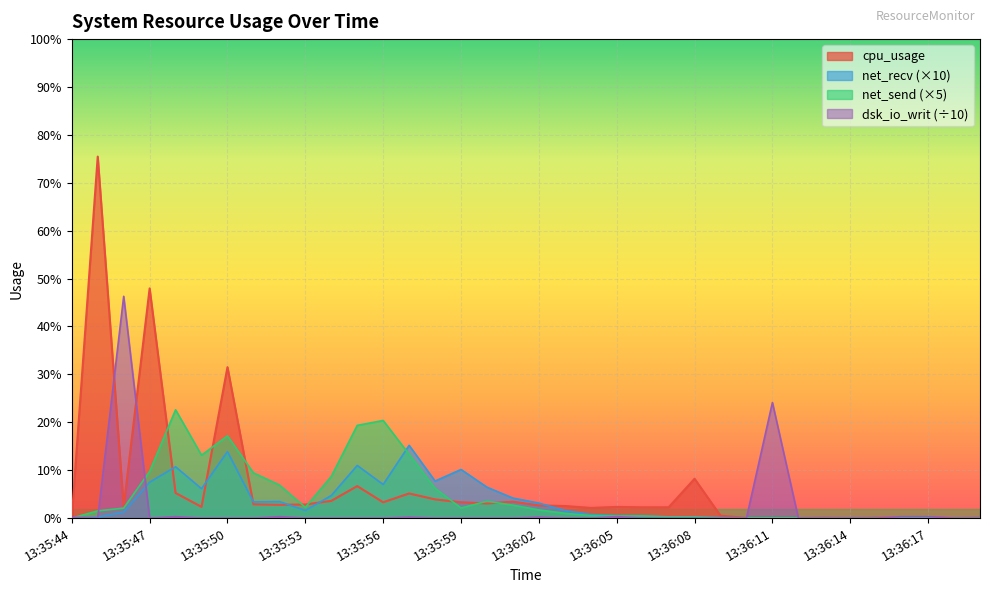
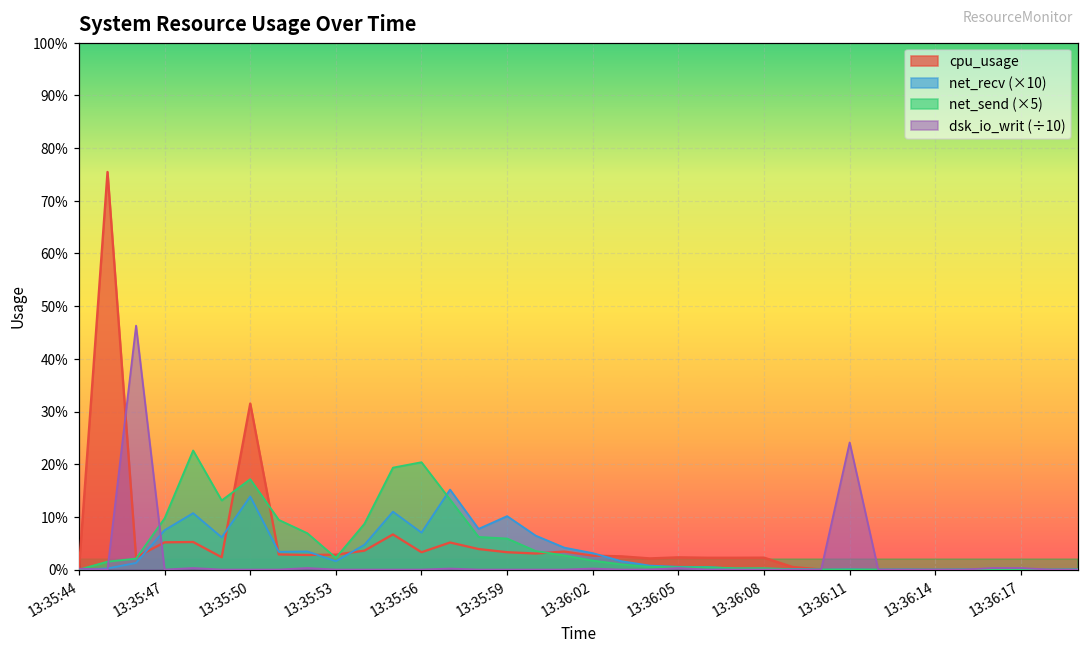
cpu_usage, 13:35:47: 48% -> 5%
net_send (×5), 13:35:59: 2% -> 6%
cpu_usage, 13:36:08: 8% -> 2%
